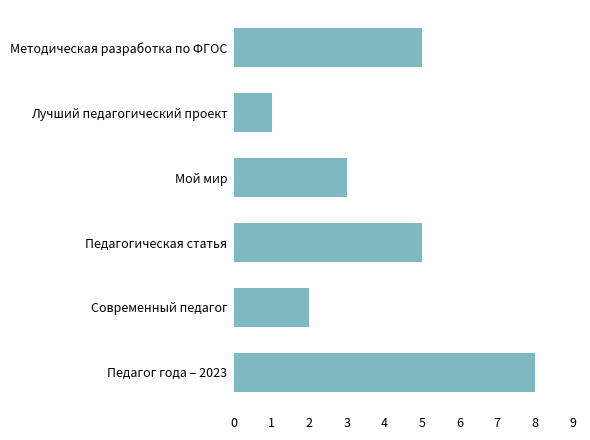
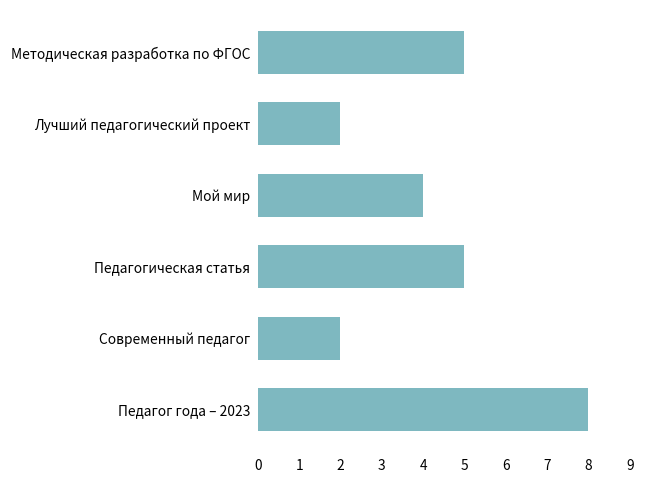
Лучший педагогический проект: 1 -> 2
Мой мир: 3 -> 4
